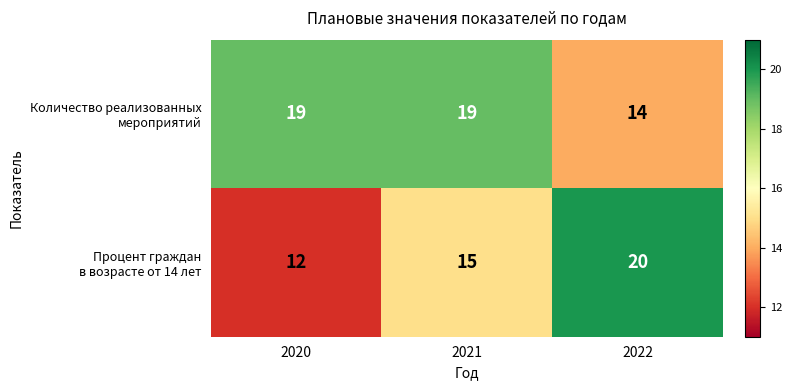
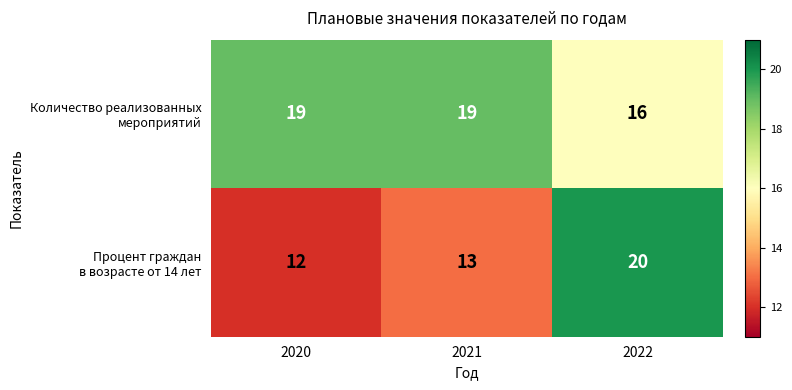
Количество реализованных мероприятий, 2022: 14 -> 16
Процент граждан в возрасте от 14 лет, 2021: 15 -> 13
